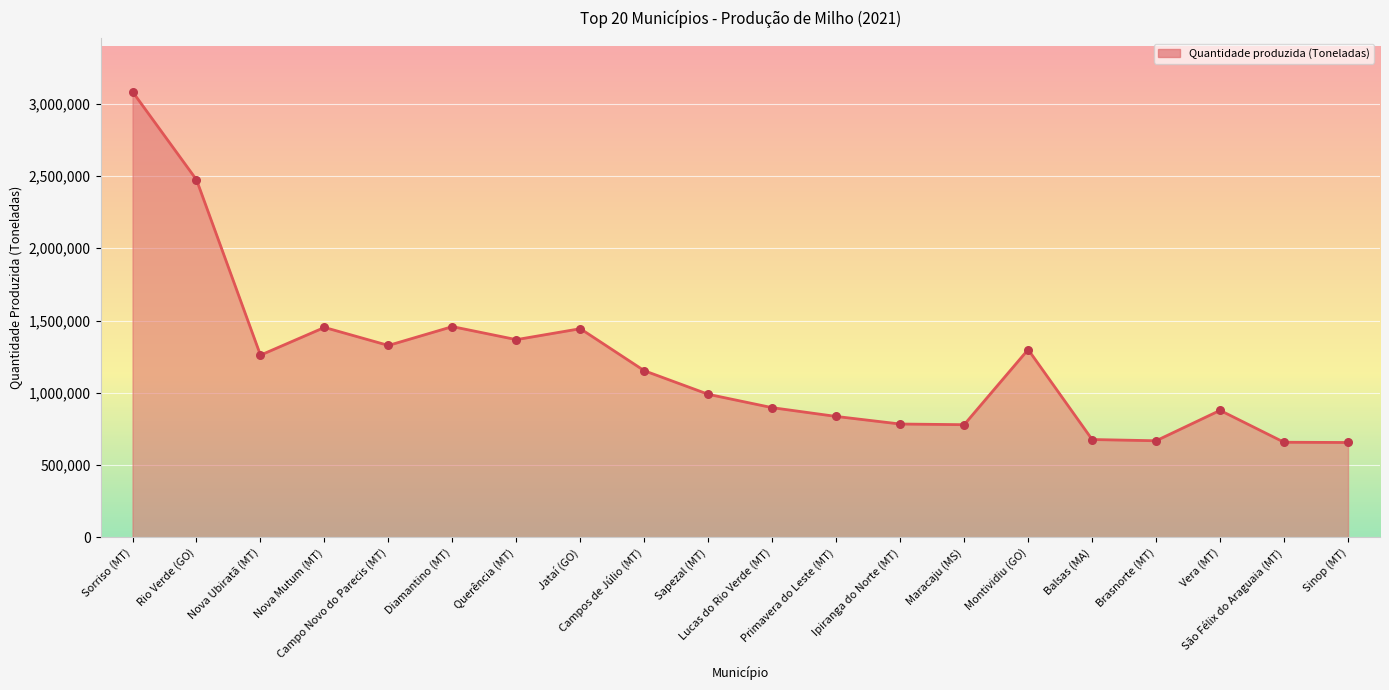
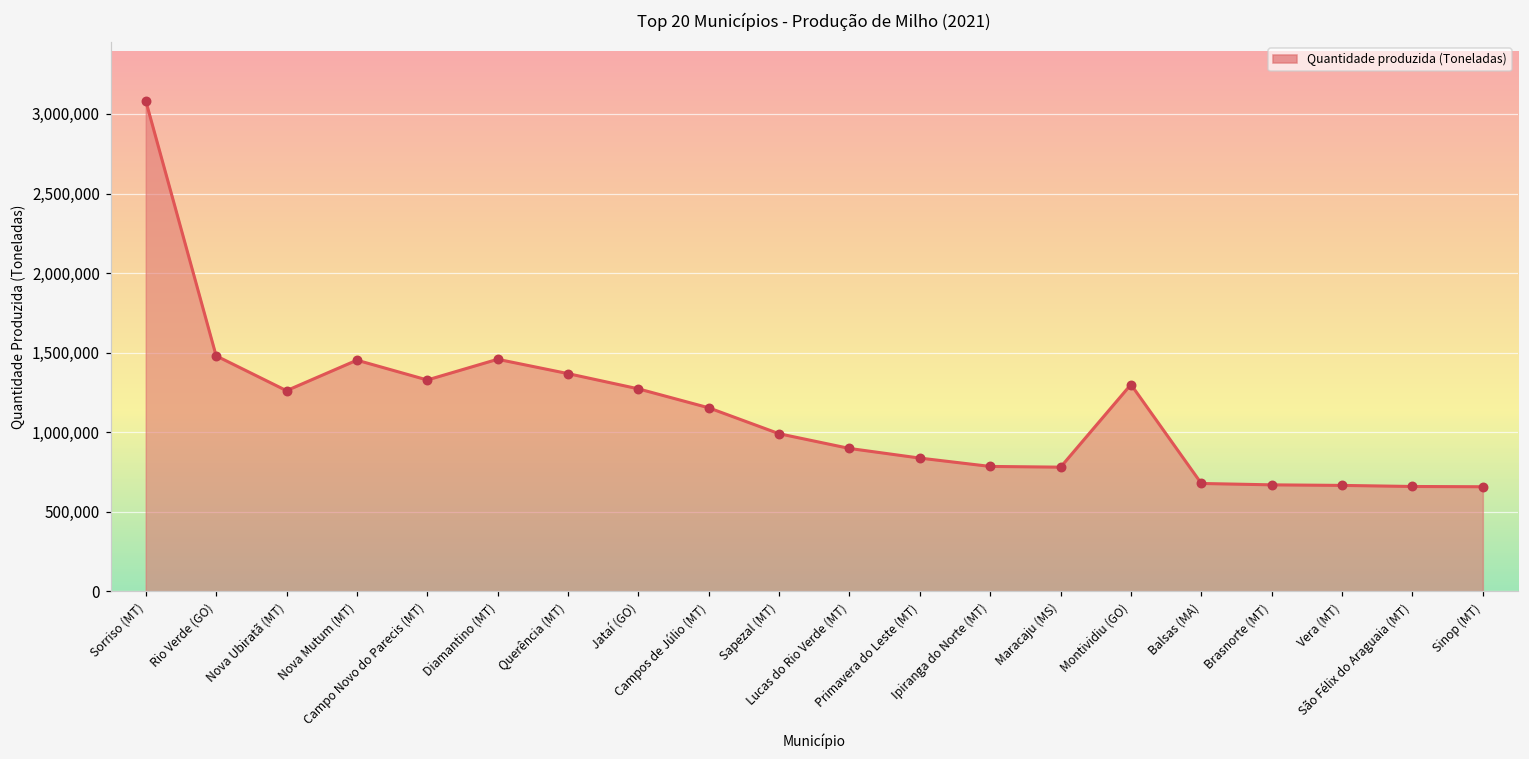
Rio Verde (GO): 2,470,000 -> 1,480,000
Jataí (GO): 1,440,000 -> 1,270,000
Vera (MT): 880,000 -> 670,000
